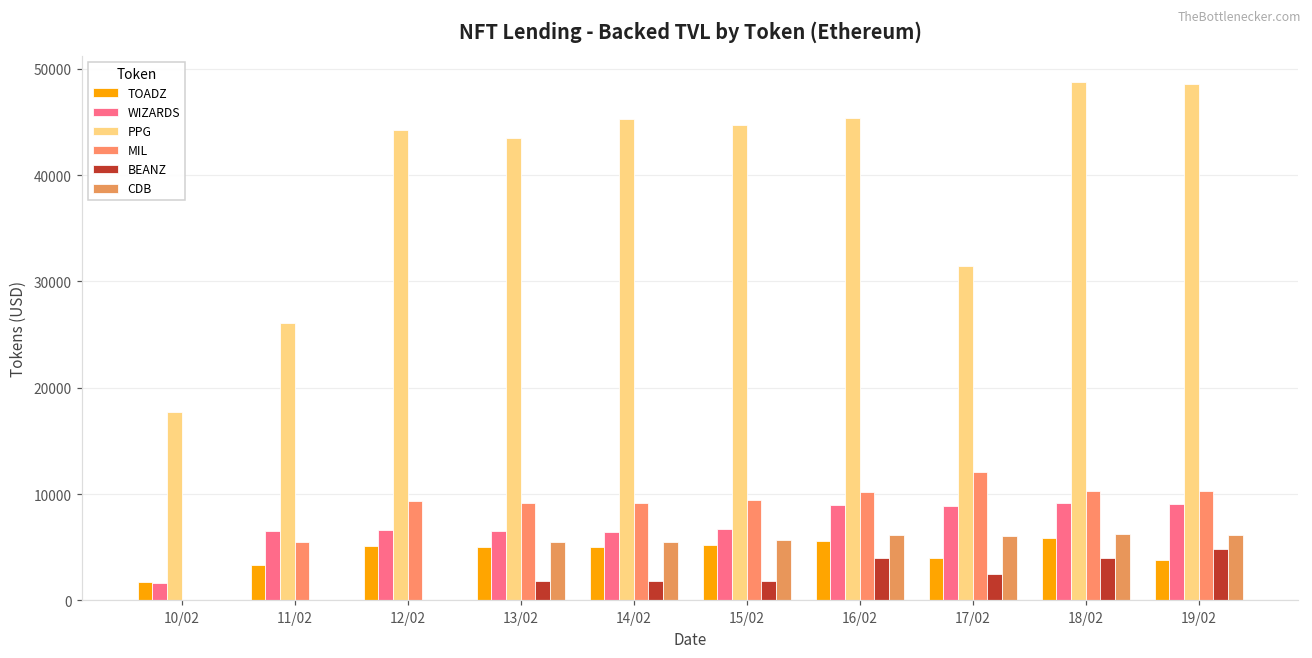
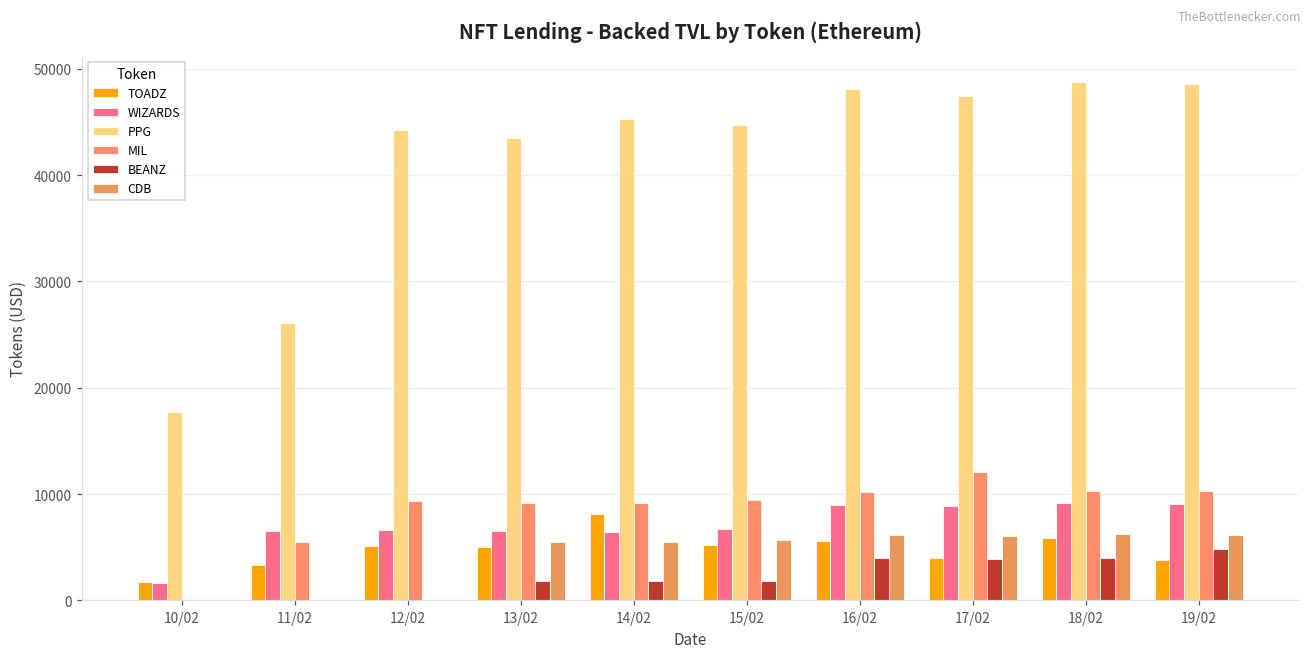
TOADZ, 14/02: 5000 -> 8000
PPG, 16/02: 45000 -> 48000
PPG, 17/02: 31000 -> 47000
BEANZ, 17/02: 2000 -> 4000
